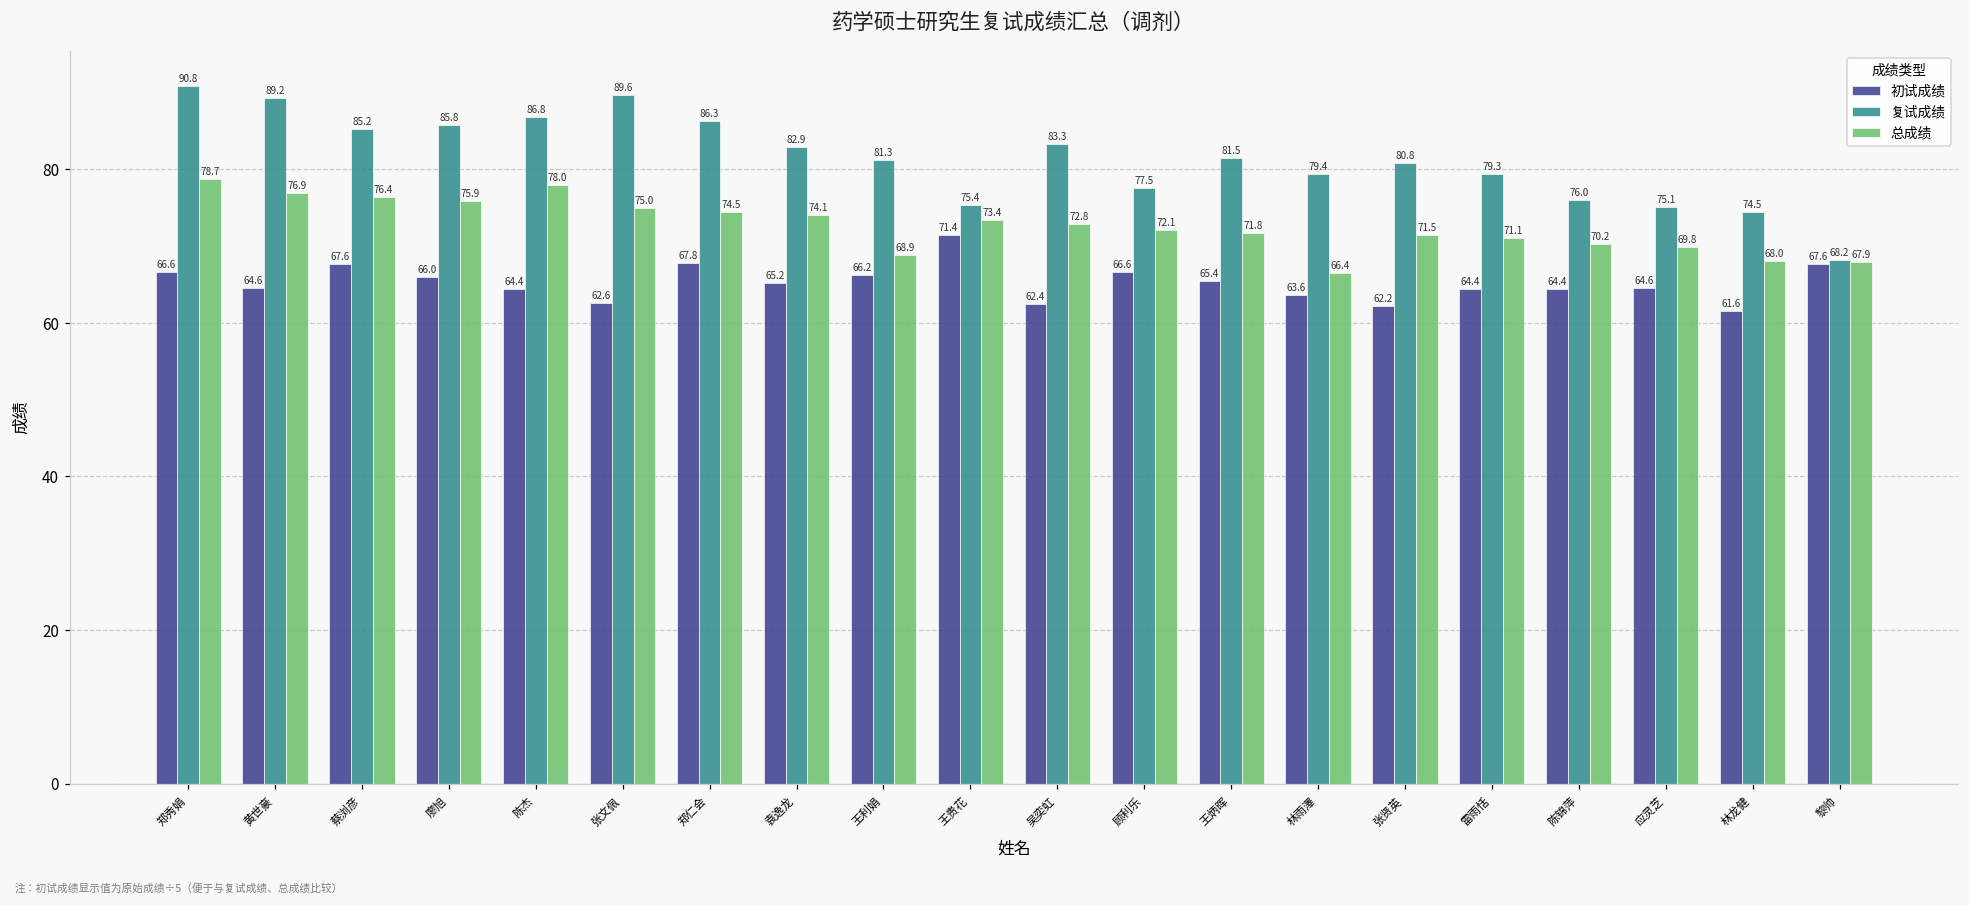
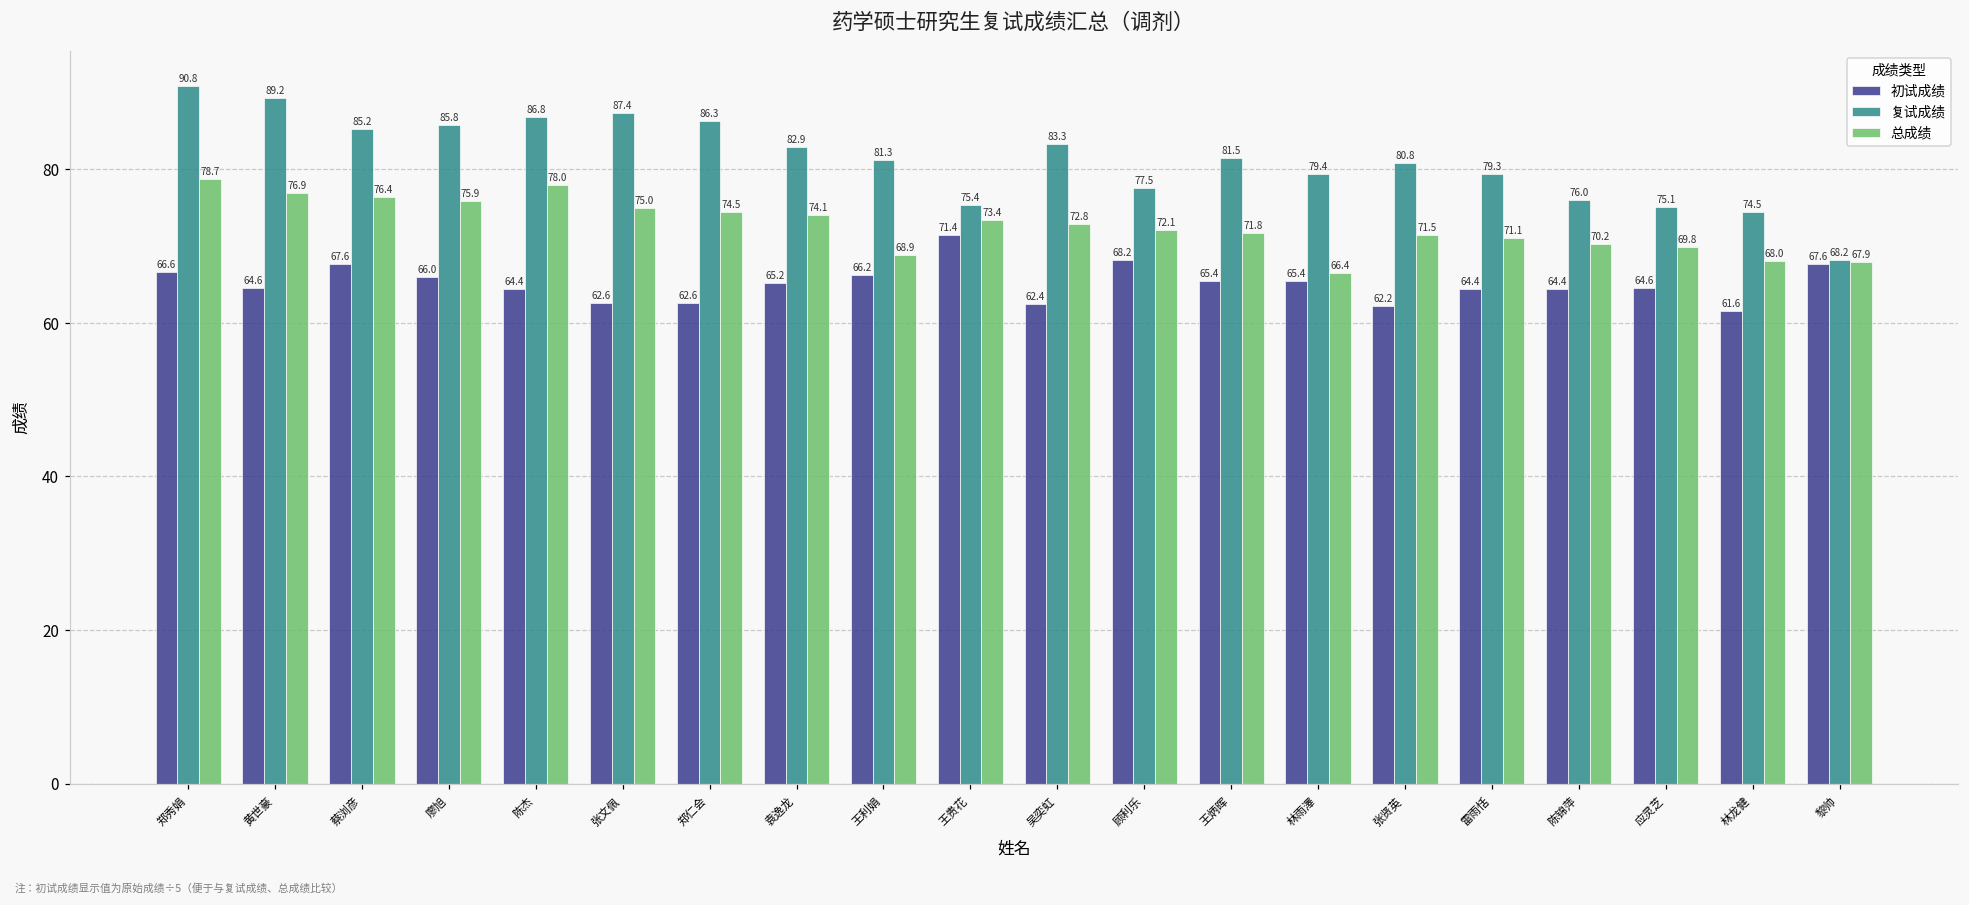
复试成绩, 张文佩: 89.6 -> 87.4
初试成绩, 郑仁会: 67.8 -> 62.6
初试成绩, 顾利乐: 66.6 -> 68.2
初试成绩, 林雨澤: 63.6 -> 65.4
